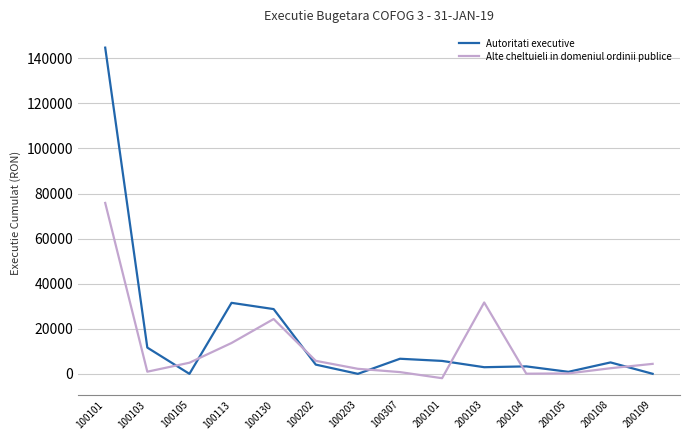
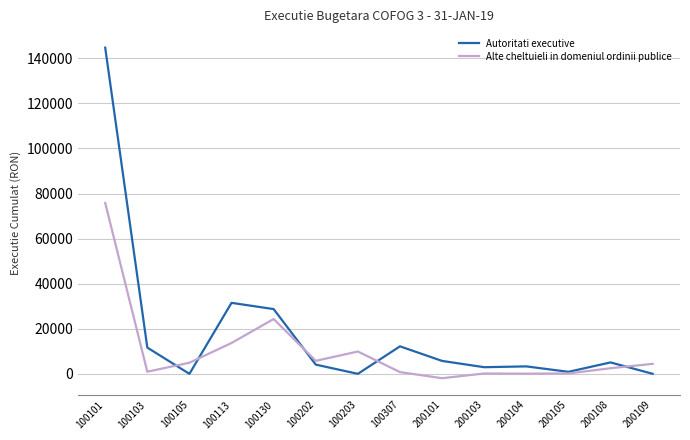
Alte cheltuieli in domeniul ordinii publice, 100203: 2000 -> 10000
Autoritati executive, 100307: 7000 -> 12000
Alte cheltuieli in domeniul ordinii publice, 200103: 32000 -> 0
